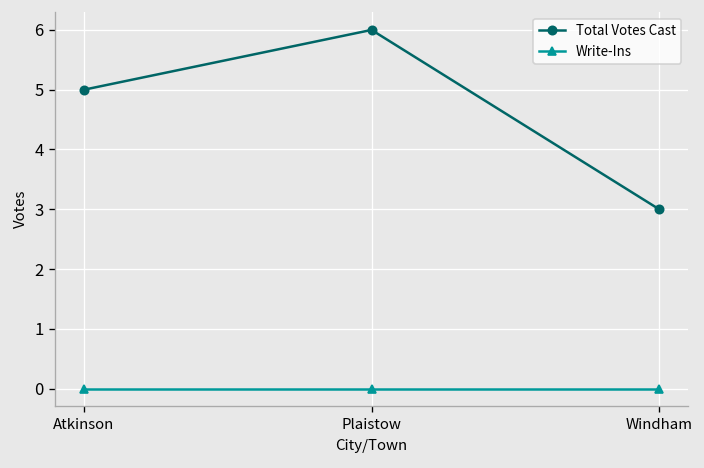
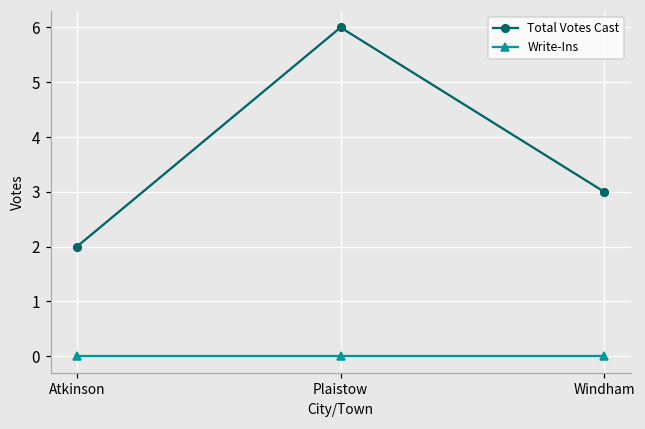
Total Votes Cast, Atkinson: 5 -> 2
